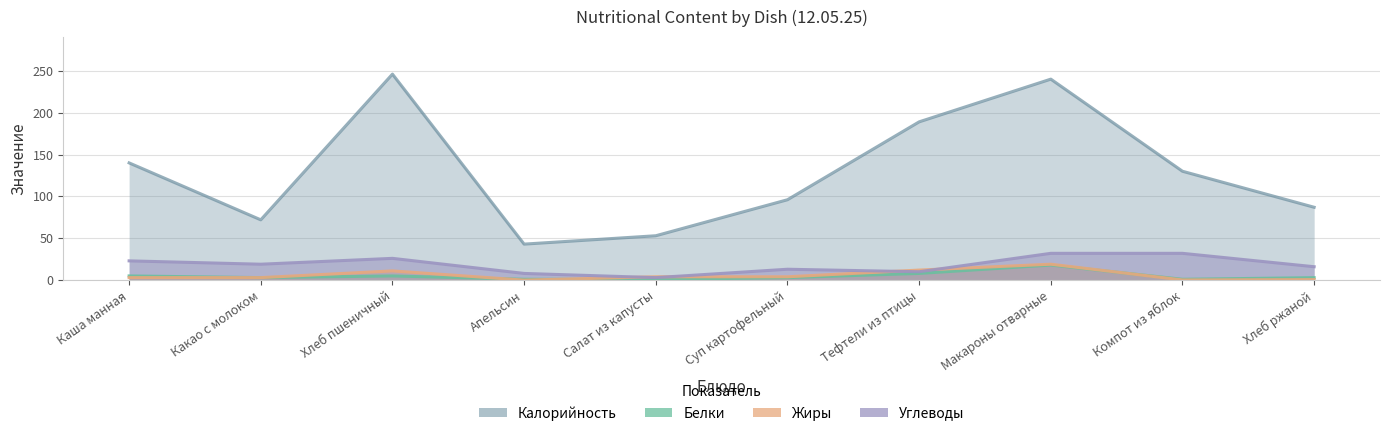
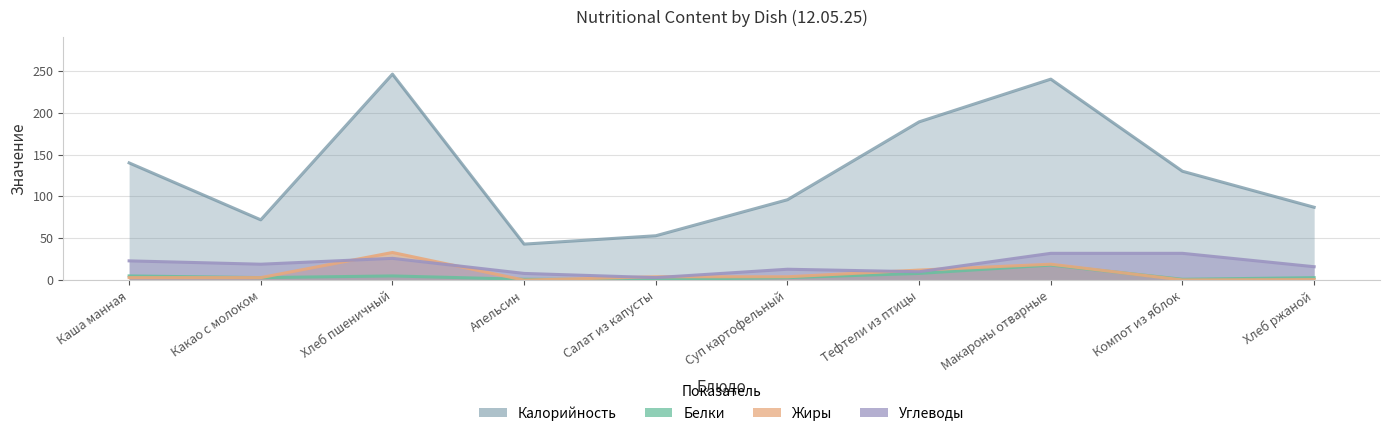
Жиры, Хлеб пшеничный: 10 -> 30
